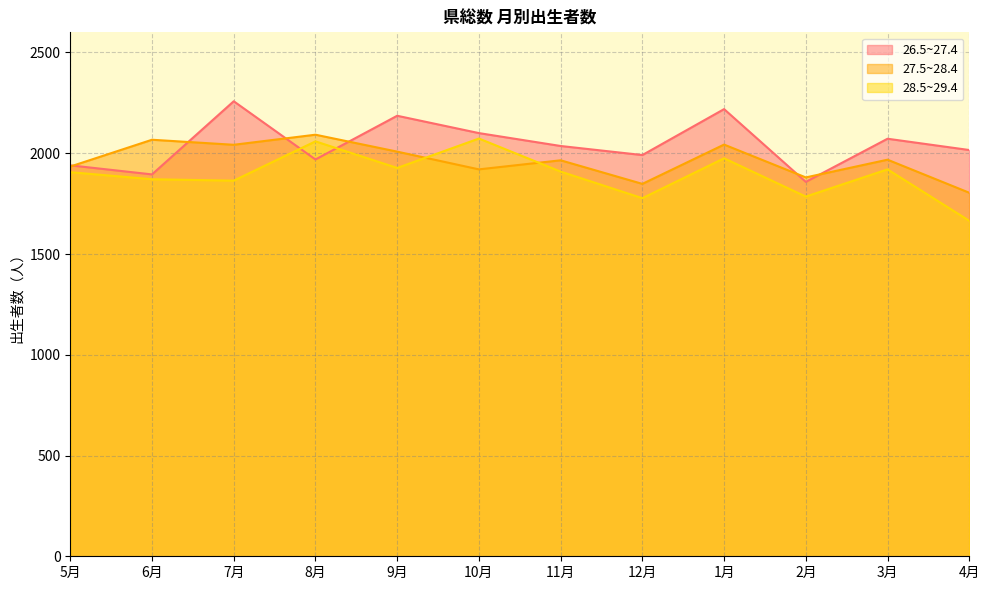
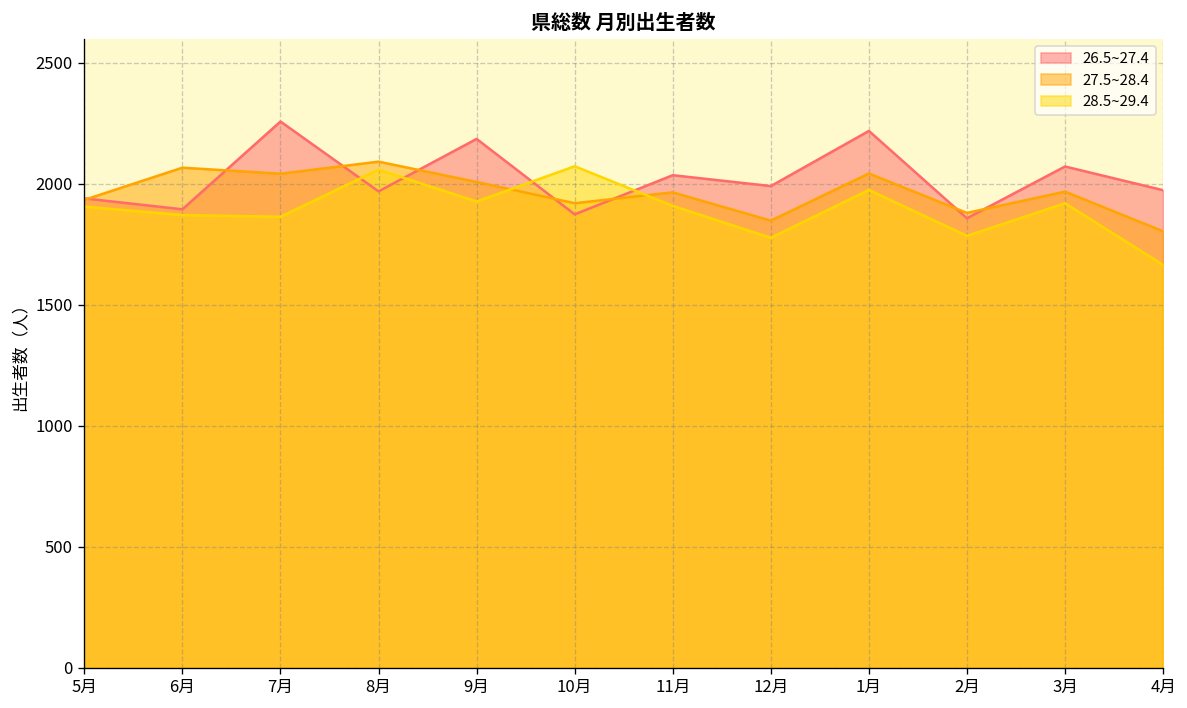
26.5~27.4, 10月: 2100 -> 1870
26.5~27.4, 4月: 2020 -> 1970
